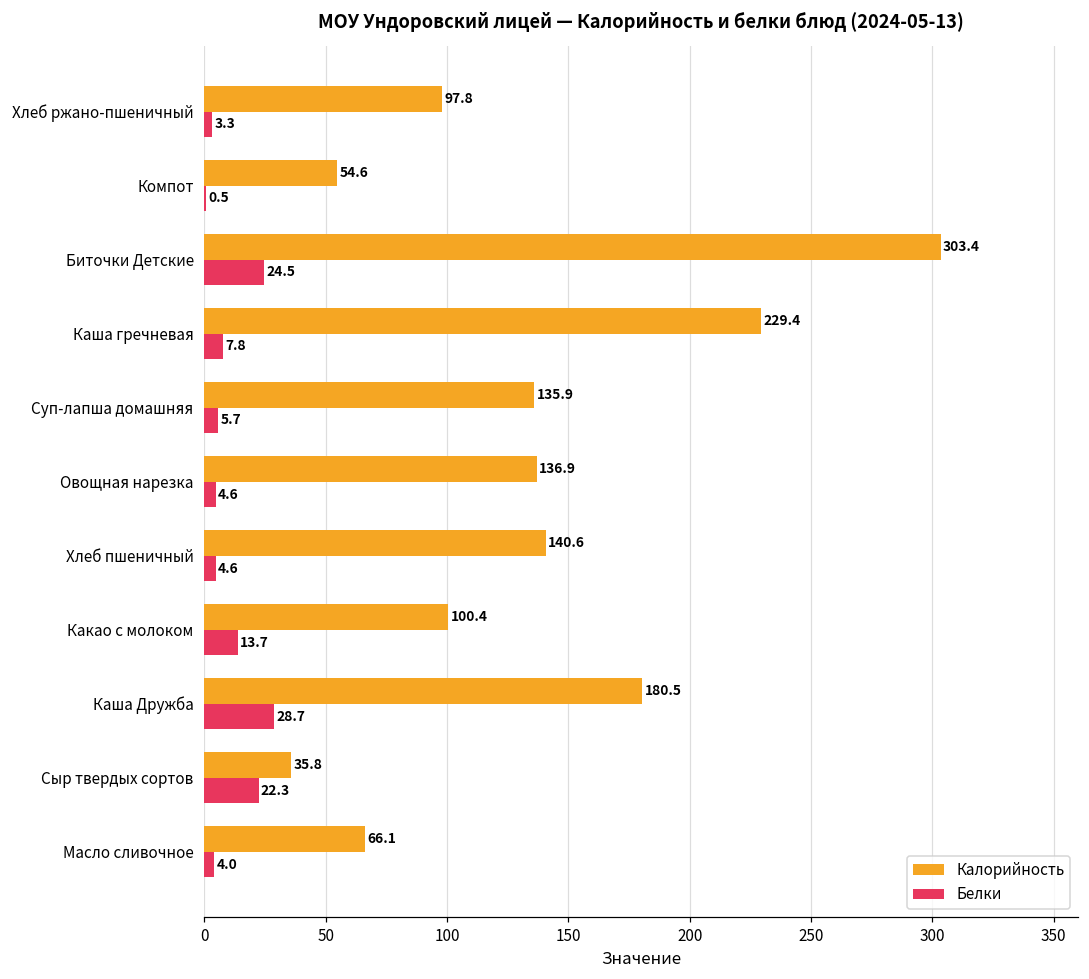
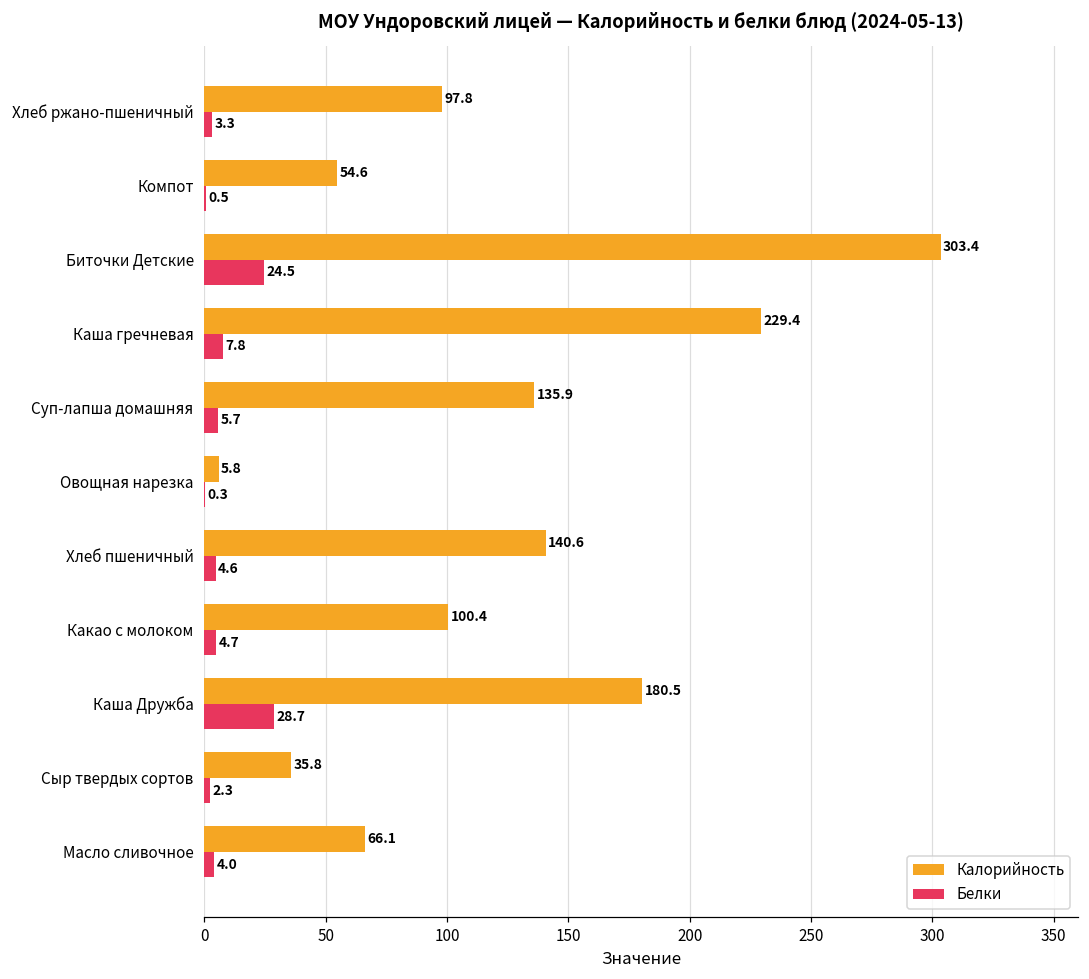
Калорийность, Овощная нарезка: 136.9 -> 5.8
Белки, Овощная нарезка: 4.6 -> 0.3
Белки, Какао с молоком: 13.7 -> 4.7
Белки, Сыр твердых сортов: 22.3 -> 2.3
